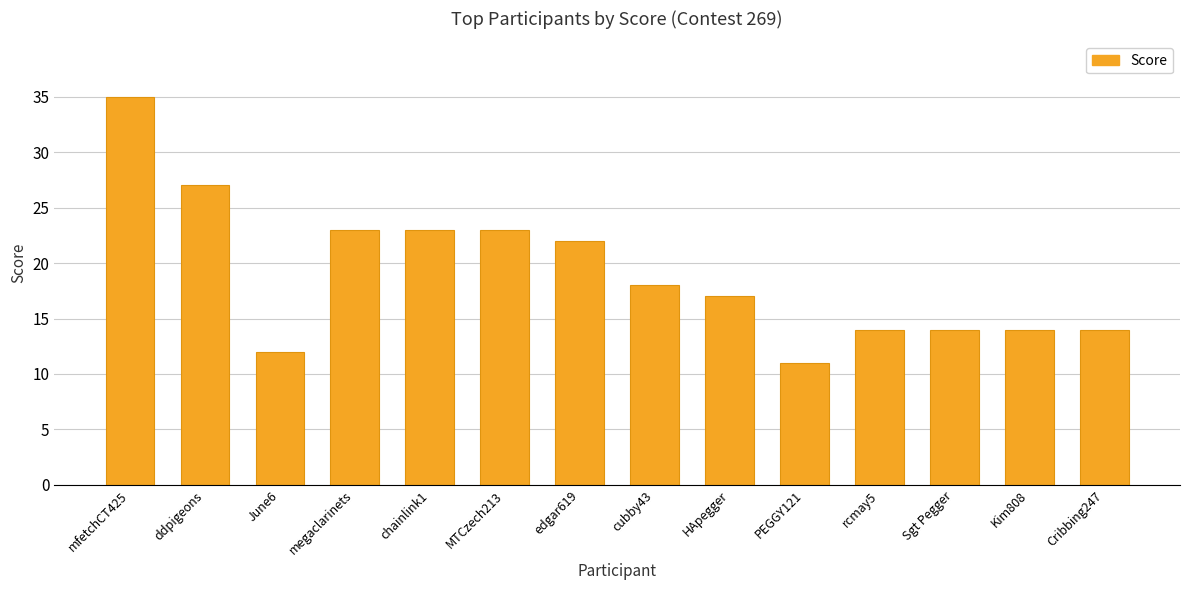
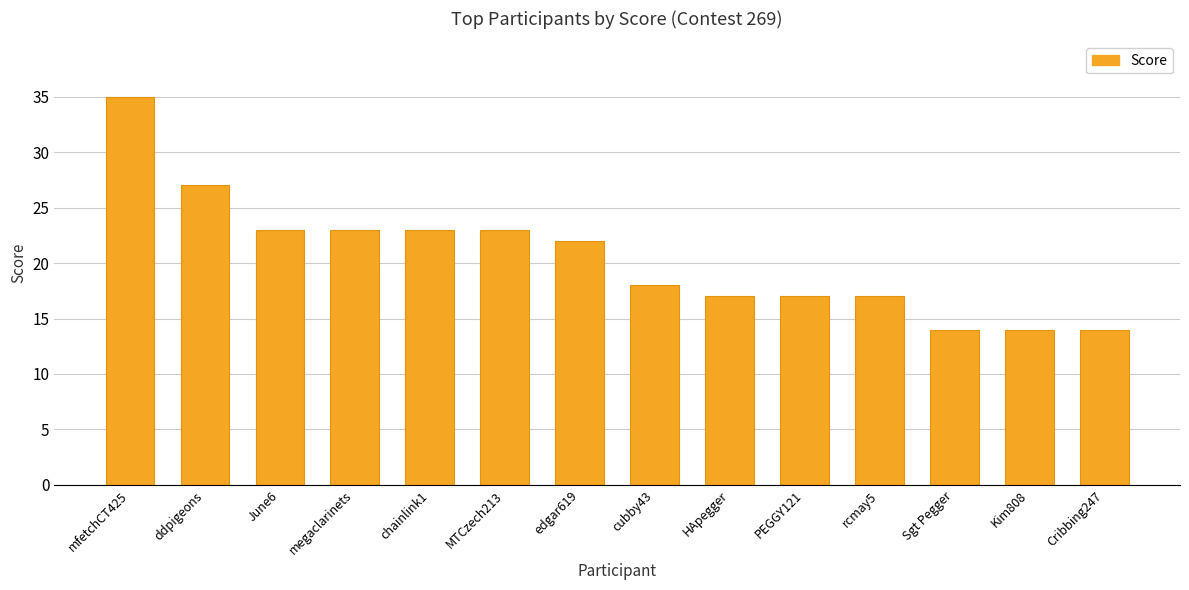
June6: 12 -> 23
PEGGY121: 11 -> 17
rcmay5: 14 -> 17
